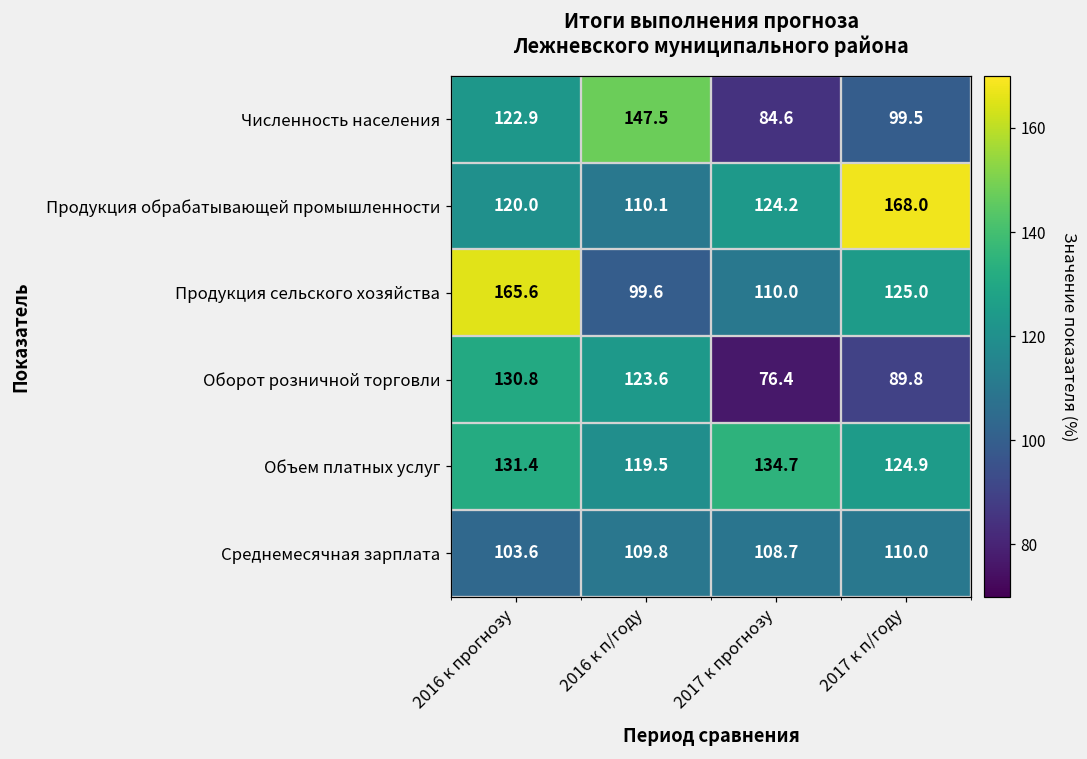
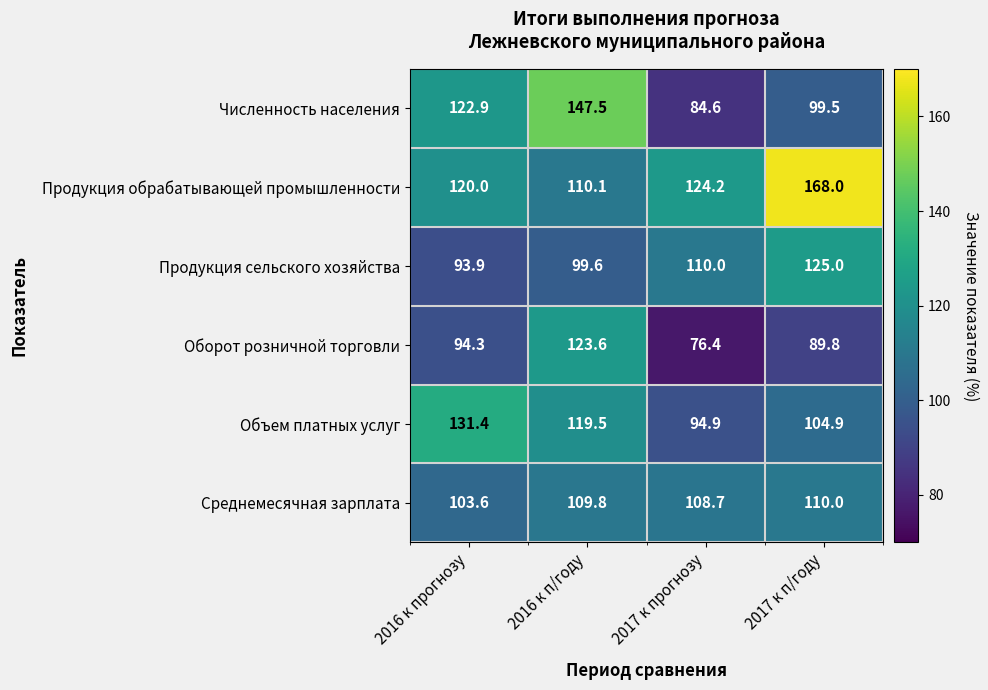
Продукция сельского хозяйства, 2016 к прогнозу: 165.6 -> 93.9
Оборот розничной торговли, 2016 к прогнозу: 130.8 -> 94.3
Объем платных услуг, 2017 к прогнозу: 134.7 -> 94.9
Объем платных услуг, 2017 к п/году: 124.9 -> 104.9
